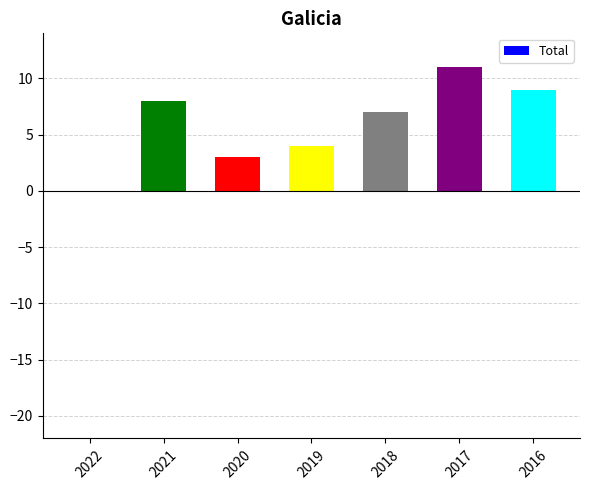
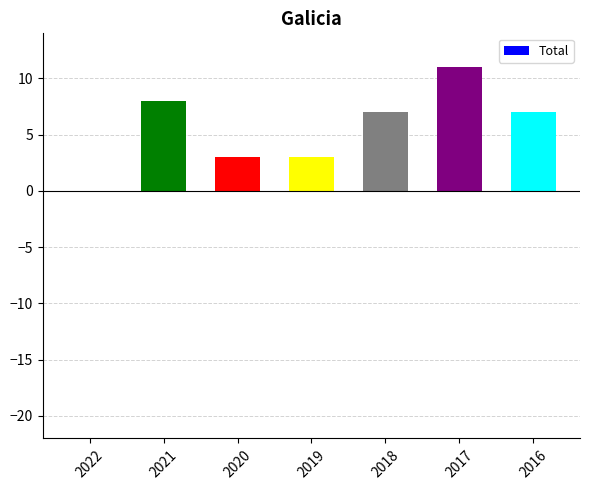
2019: 4 -> 3
2016: 9 -> 7
